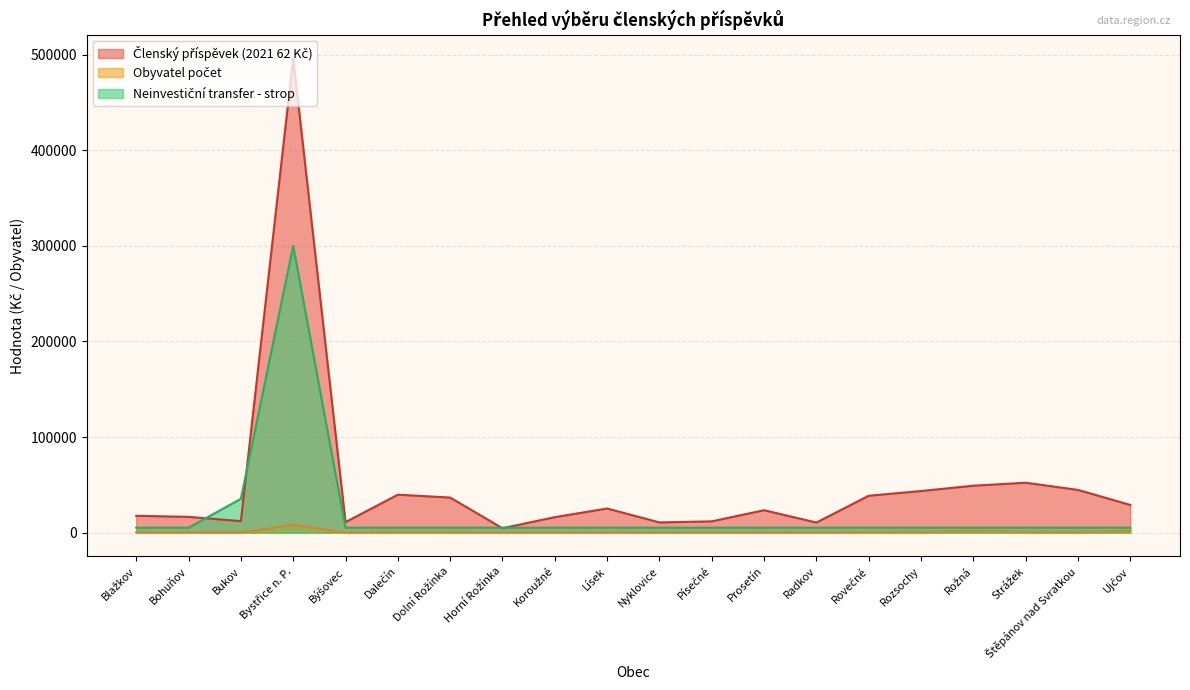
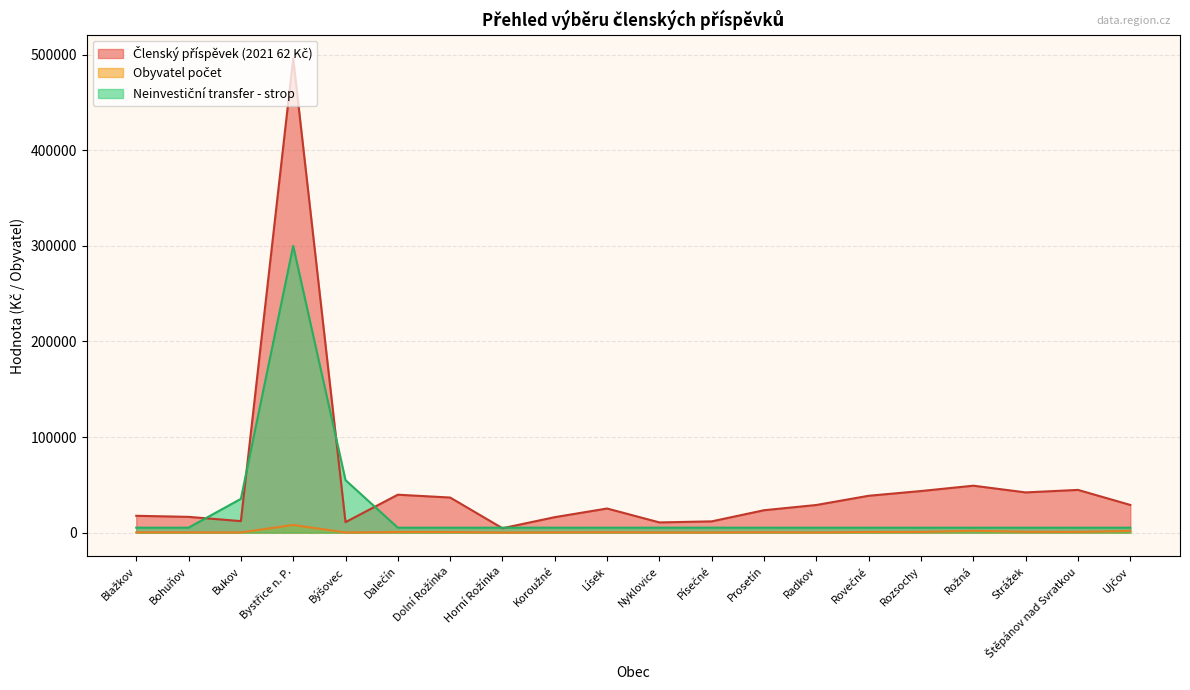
Neinvestiční transfer - strop, Býšovec: 10000 -> 50000
Členský příspěvek (2021 62 Kč), Radkov: 10000 -> 30000
Členský příspěvek (2021 62 Kč), Strážek: 50000 -> 40000
